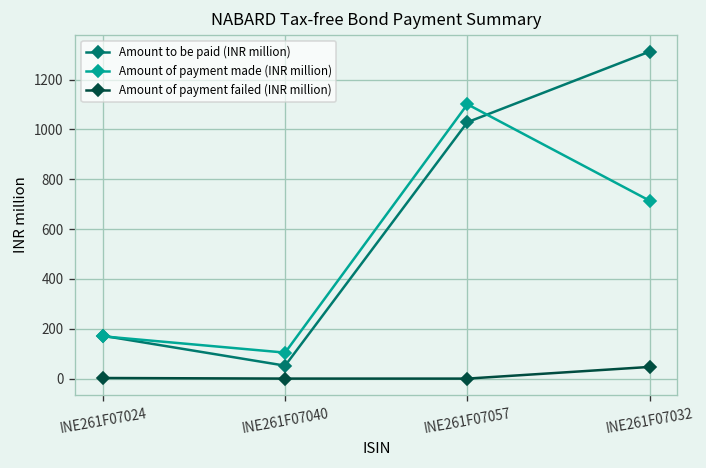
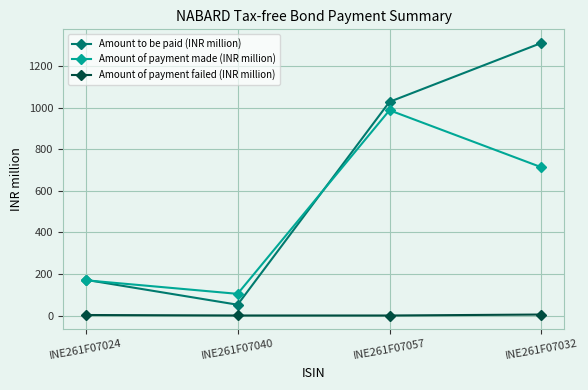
Amount of payment made (INR million), INE261F07057: 1100 -> 990
Amount of payment failed (INR million), INE261F07032: 50 -> 10
